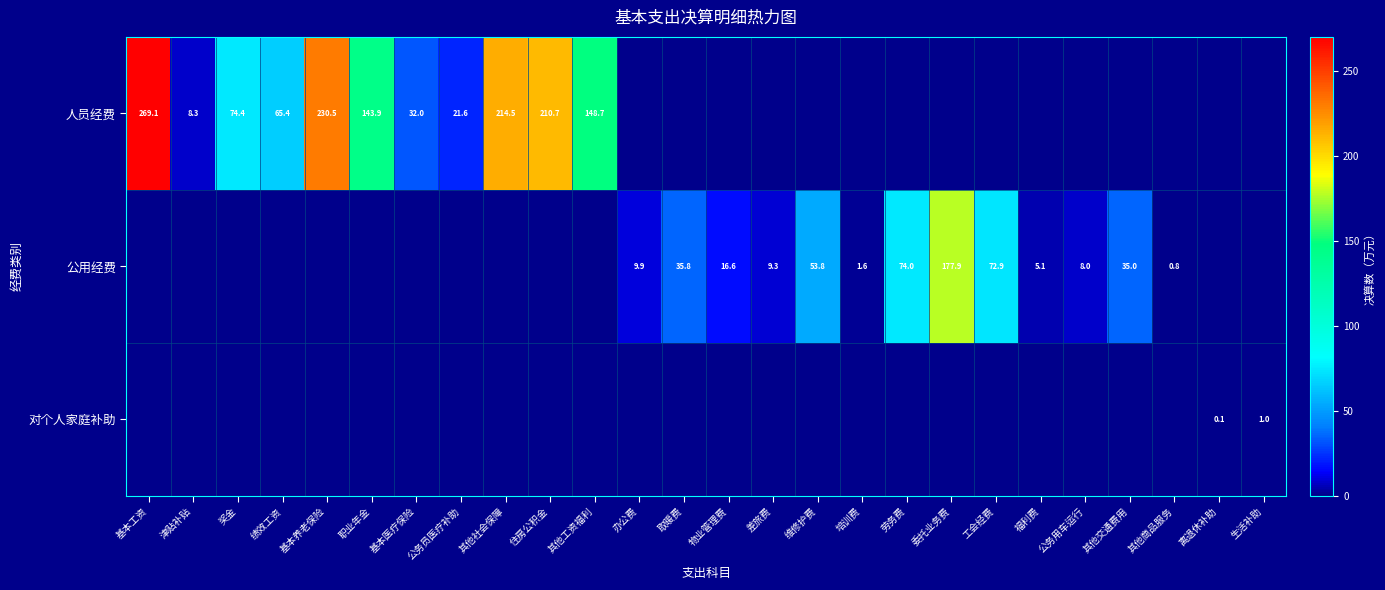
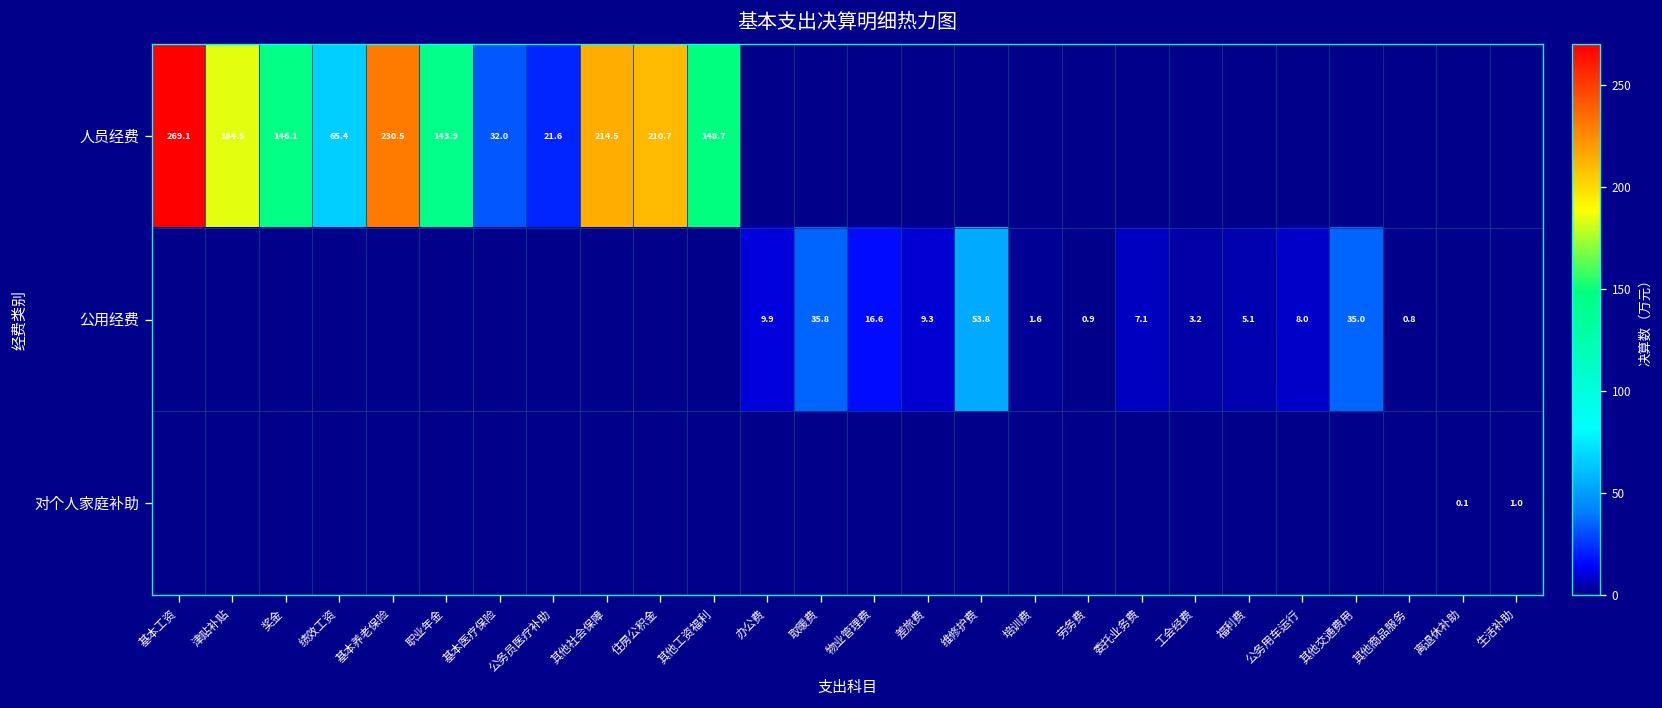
人员经费, 津贴补贴: 8.3 -> 184.5
人员经费, 奖金: 74.4 -> 146.1
公用经费, 劳务费: 74.0 -> 0.9
公用经费, 委托业务费: 177.9 -> 7.1
公用经费, 工会经费: 72.9 -> 3.2
